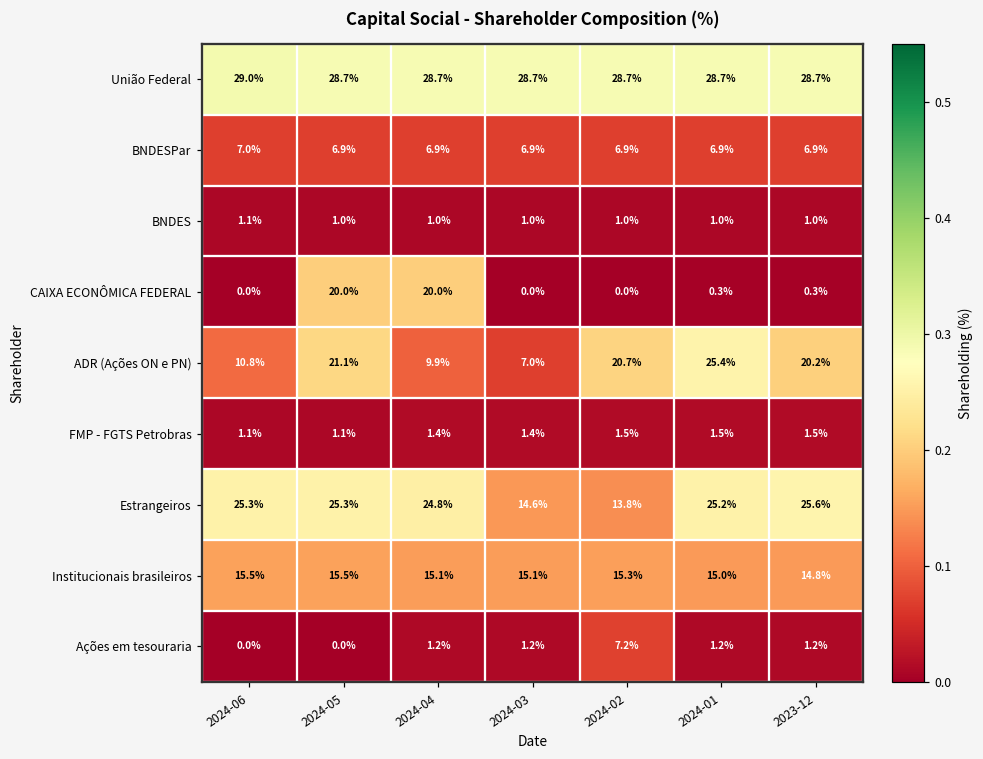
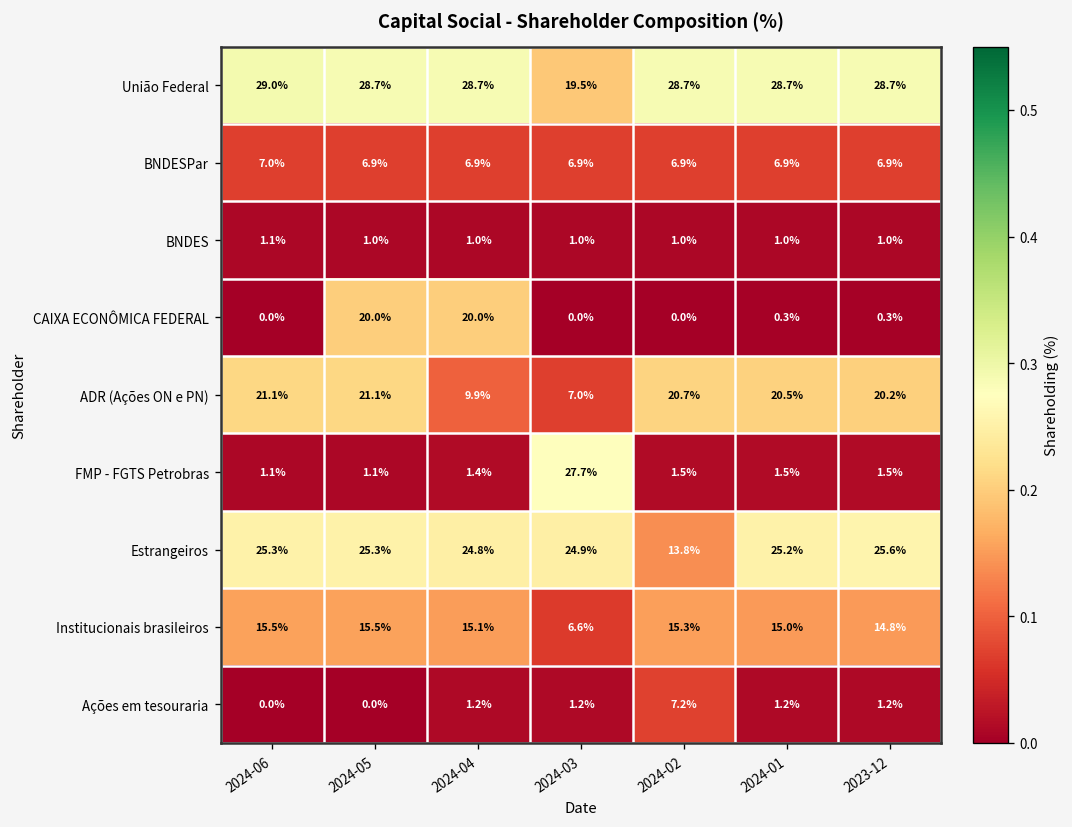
União Federal, 2024-03: 28.7% -> 19.5%
ADR (Ações ON e PN), 2024-06: 10.8% -> 21.1%
ADR (Ações ON e PN), 2024-01: 25.4% -> 20.5%
FMP - FGTS Petrobras, 2024-03: 1.4% -> 27.7%
Estrangeiros, 2024-03: 14.6% -> 24.9%
Institucionais brasileiros, 2024-03: 15.1% -> 6.6%
